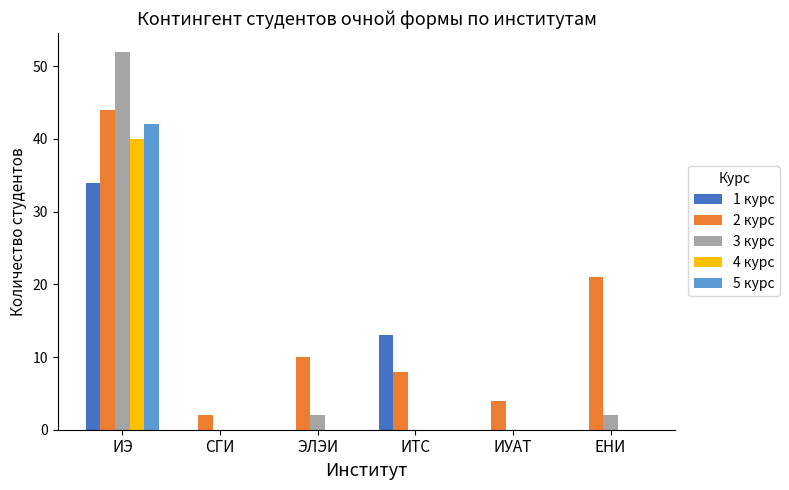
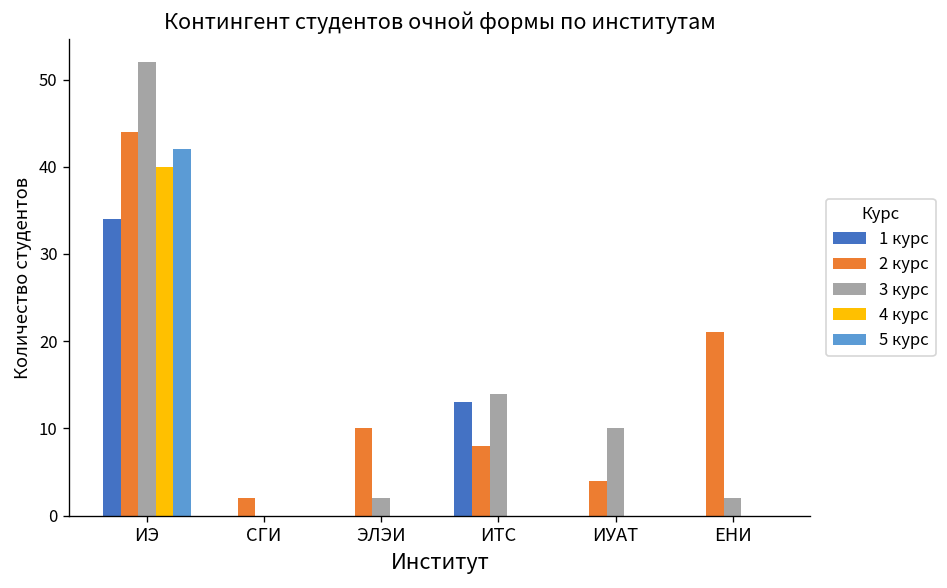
3 курс, ИТС: 0 -> 14
3 курс, ИУАТ: 0 -> 10
